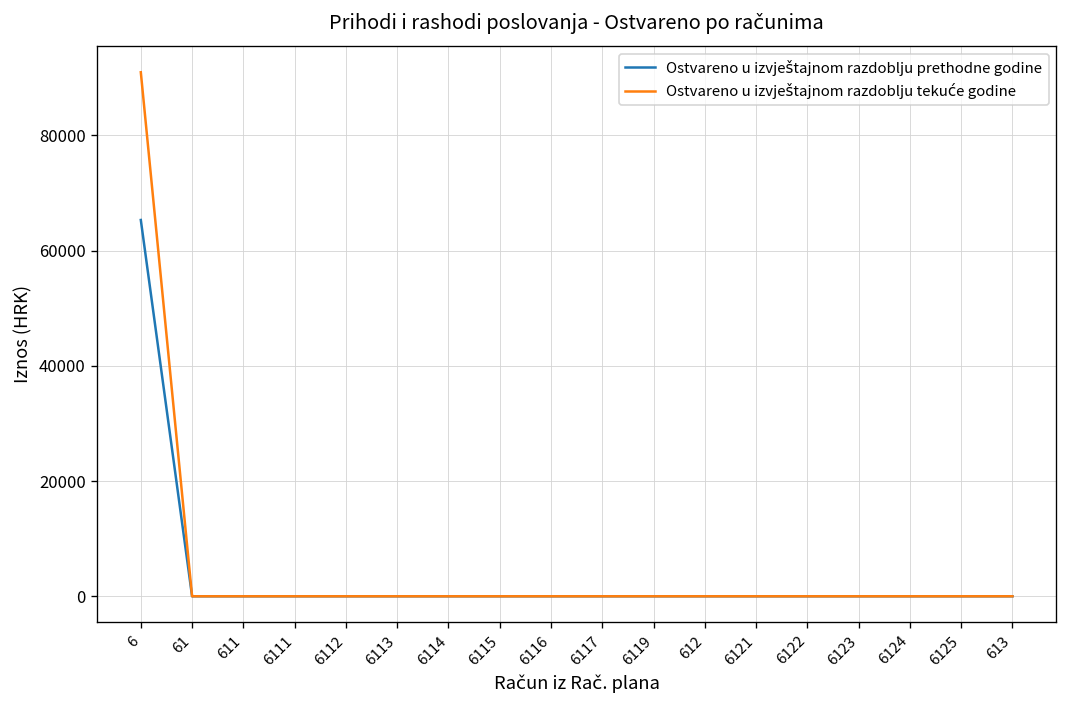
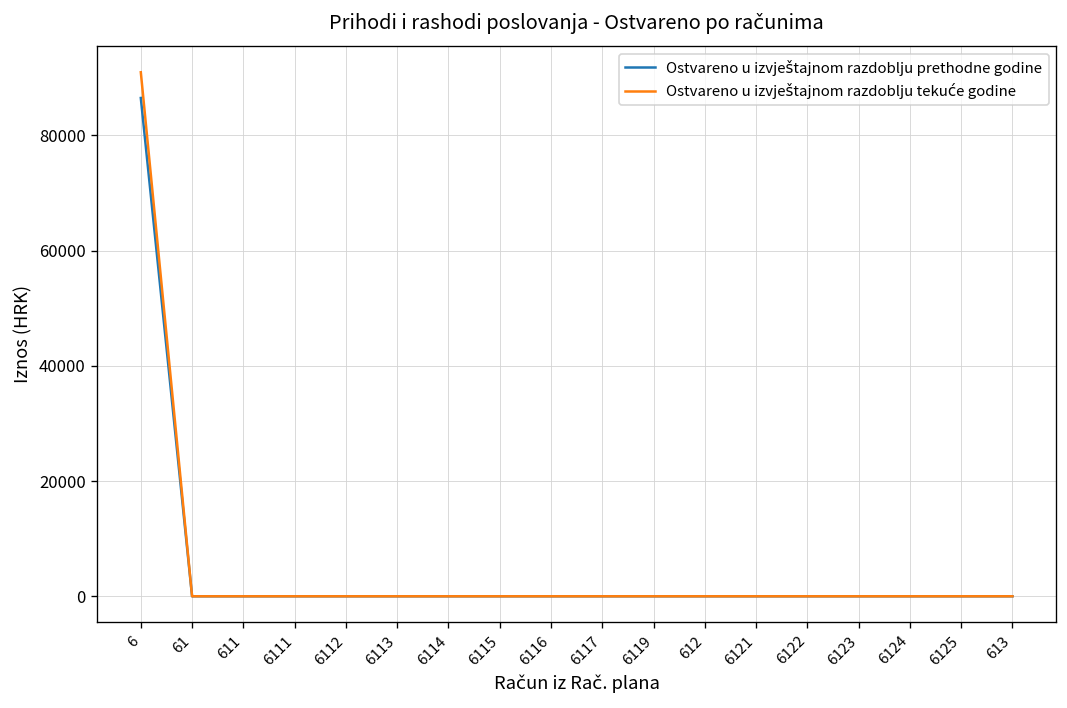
Ostvareno u izvještajnom razdoblju prethodne godine, 6: 65000 -> 87000
